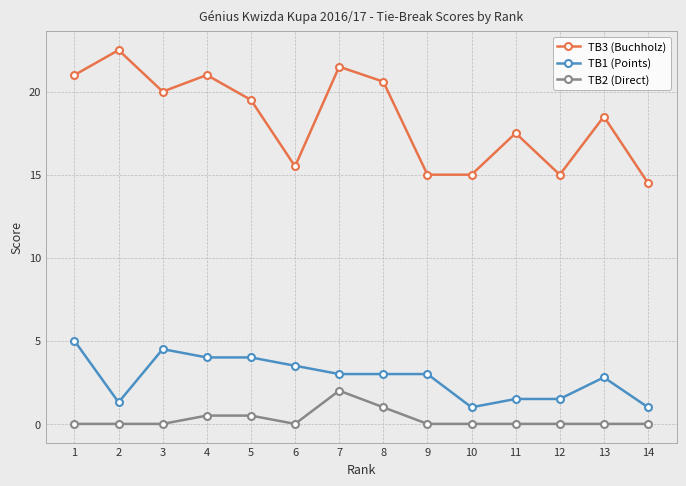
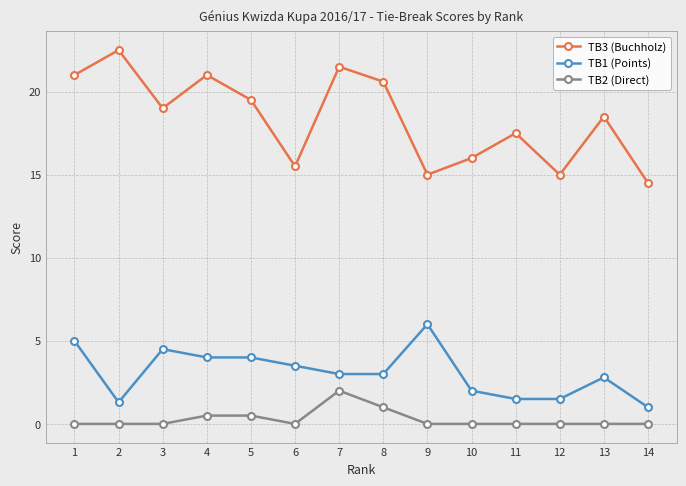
TB3 (Buchholz), 3: 20 -> 19
TB1 (Points), 9: 3 -> 6
TB3 (Buchholz), 10: 15 -> 16
TB1 (Points), 10: 1 -> 2
